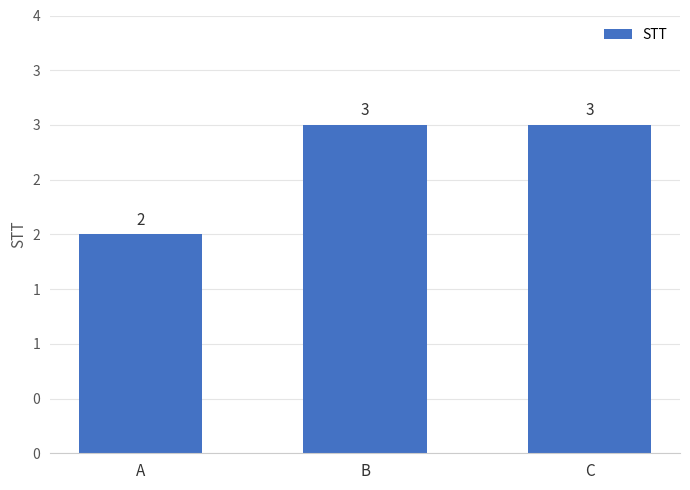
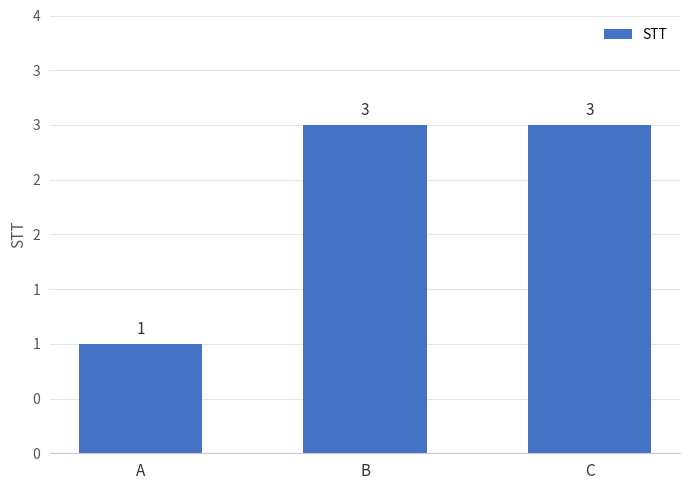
A: 2 -> 1
